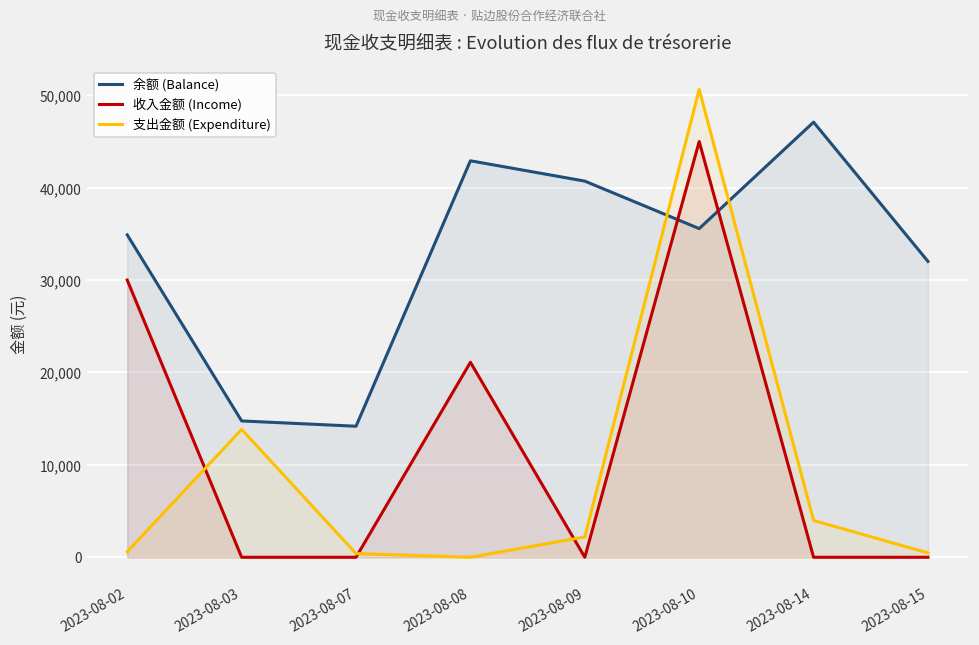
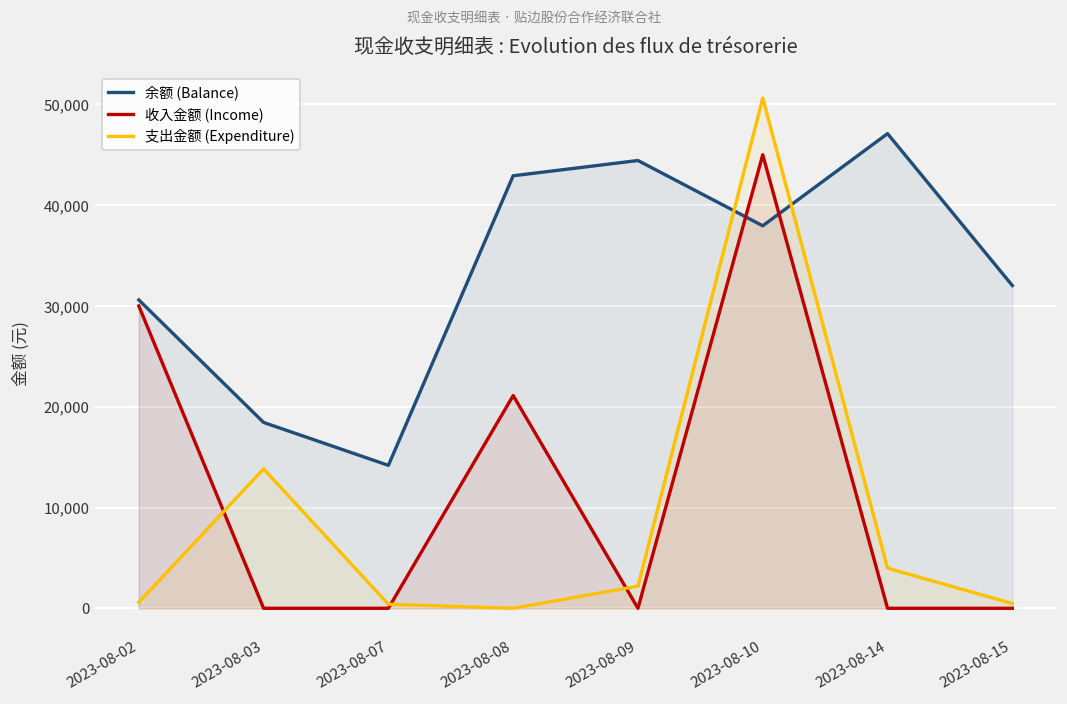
余额 (Balance), 2023-08-02: 35,000 -> 31,000
余额 (Balance), 2023-08-03: 15,000 -> 18,000
余额 (Balance), 2023-08-09: 41,000 -> 44,000
余额 (Balance), 2023-08-10: 36,000 -> 38,000
